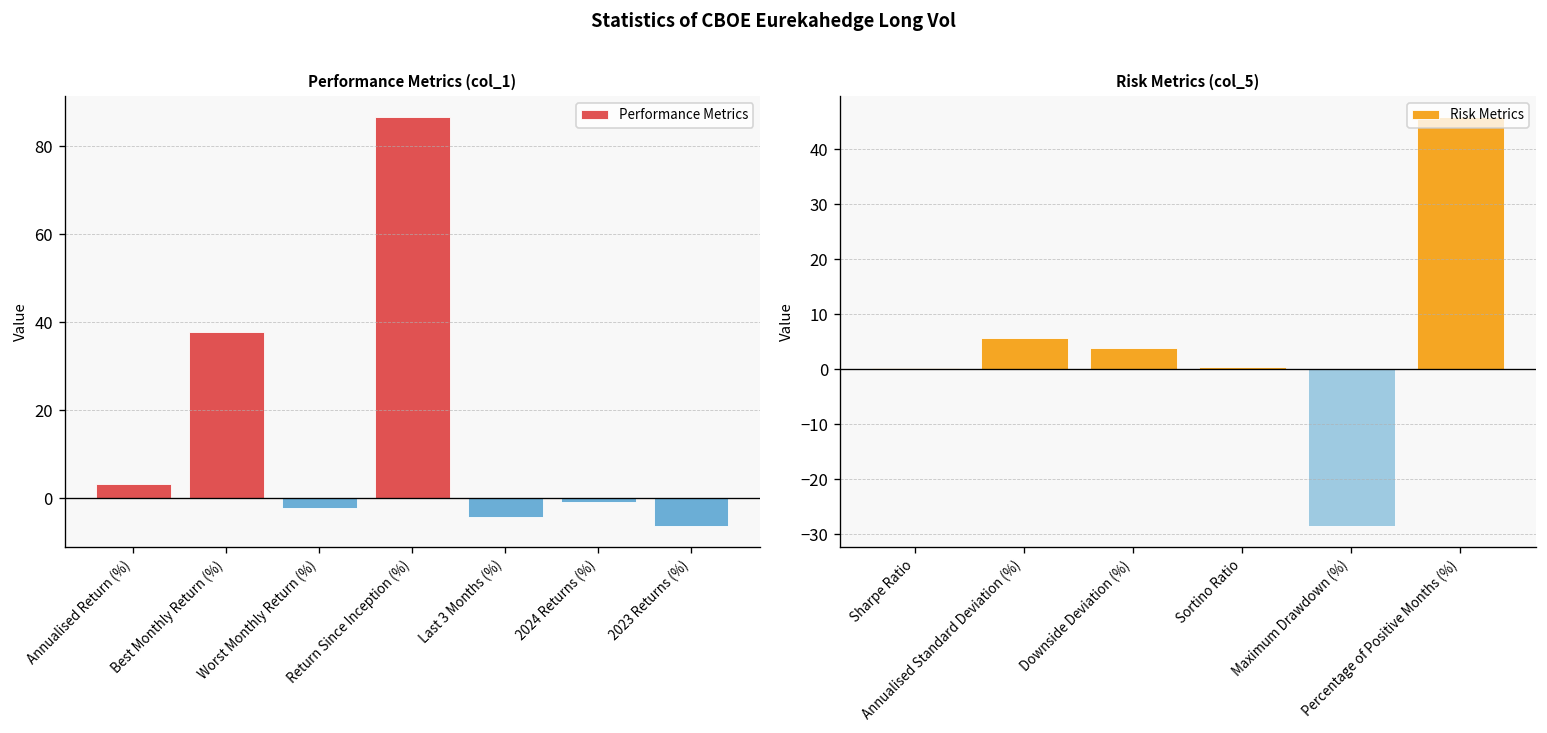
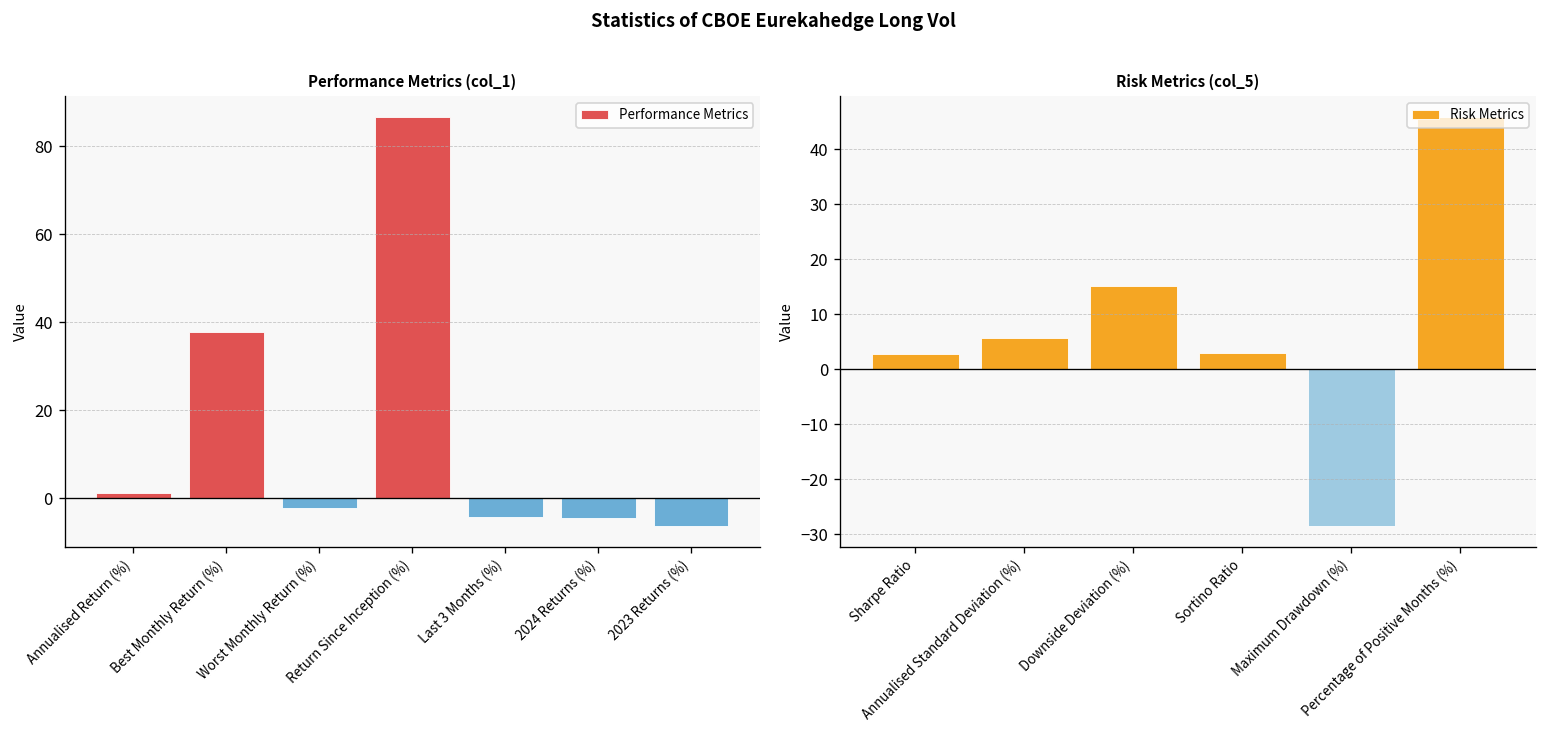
Performance Metrics (col_1), Annualised Return (%): 3 -> 1
Performance Metrics (col_1), 2024 Returns (%): -1 -> -5
Risk Metrics (col_5), Sharpe Ratio: 0 -> 3
Risk Metrics (col_5), Downside Deviation (%): 4 -> 15
Risk Metrics (col_5), Sortino Ratio: 0 -> 3
